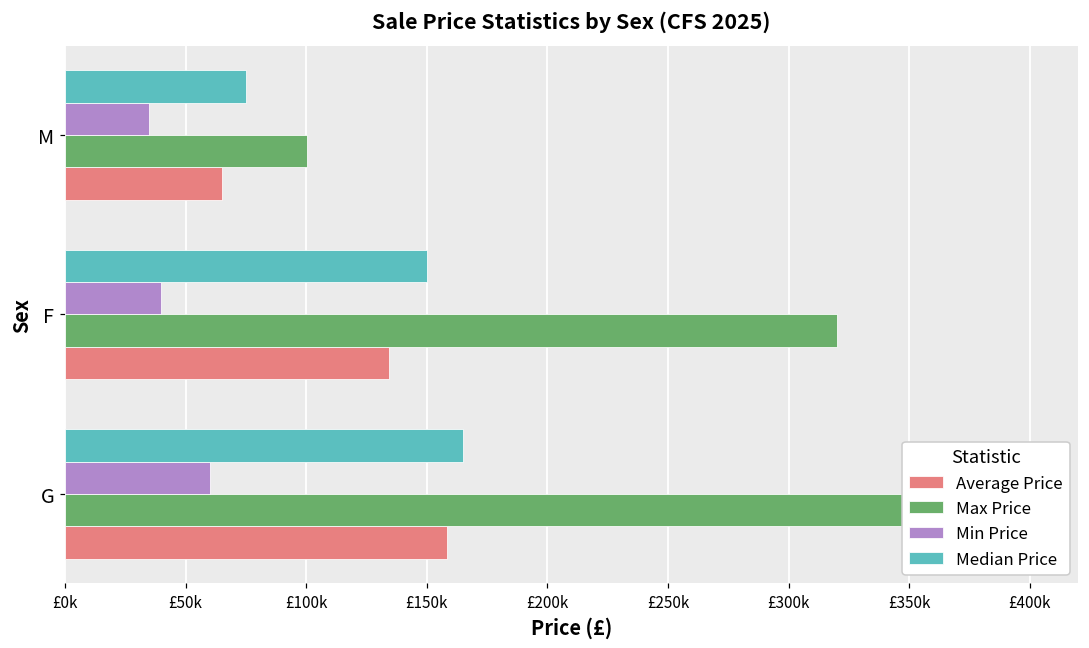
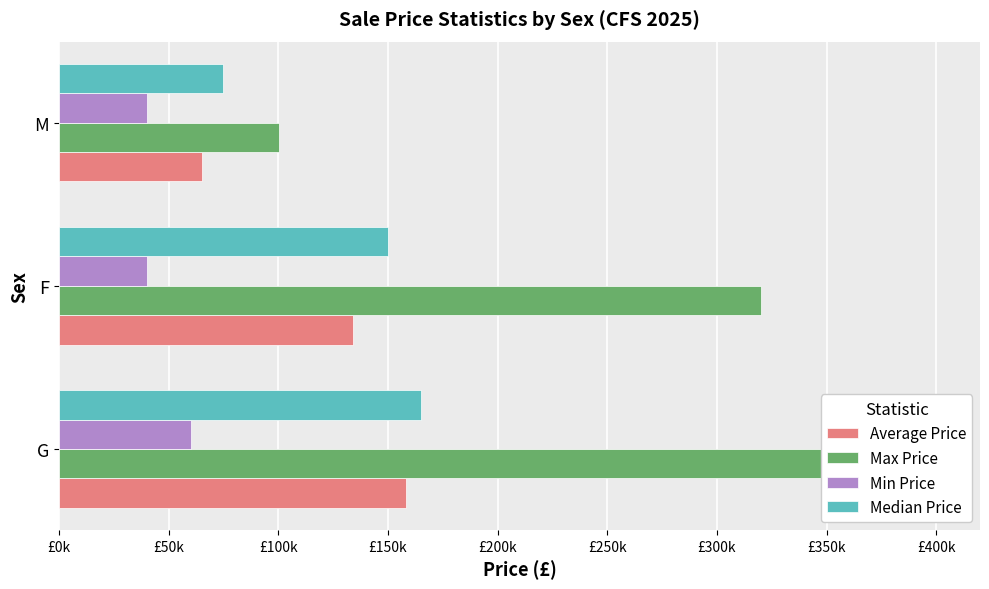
Min Price, M: £35000 -> £40000
